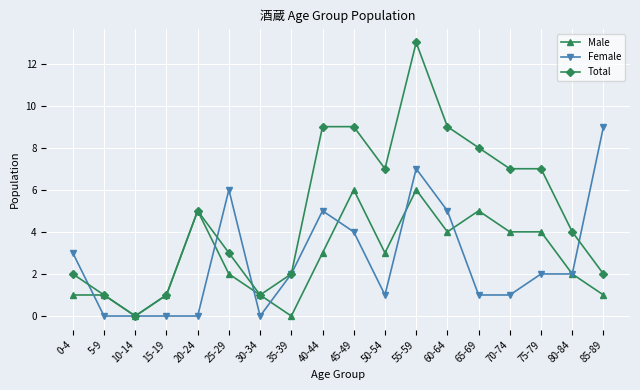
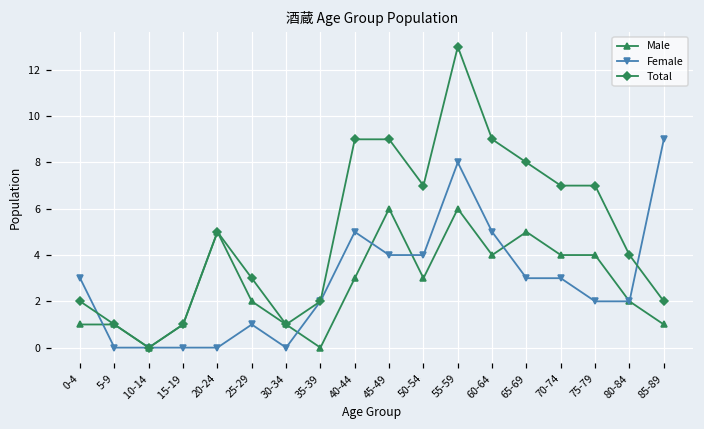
Female, 25-29: 6 -> 1
Female, 50-54: 1 -> 4
Female, 55-59: 7 -> 8
Female, 65-69: 1 -> 3
Female, 70-74: 1 -> 3
